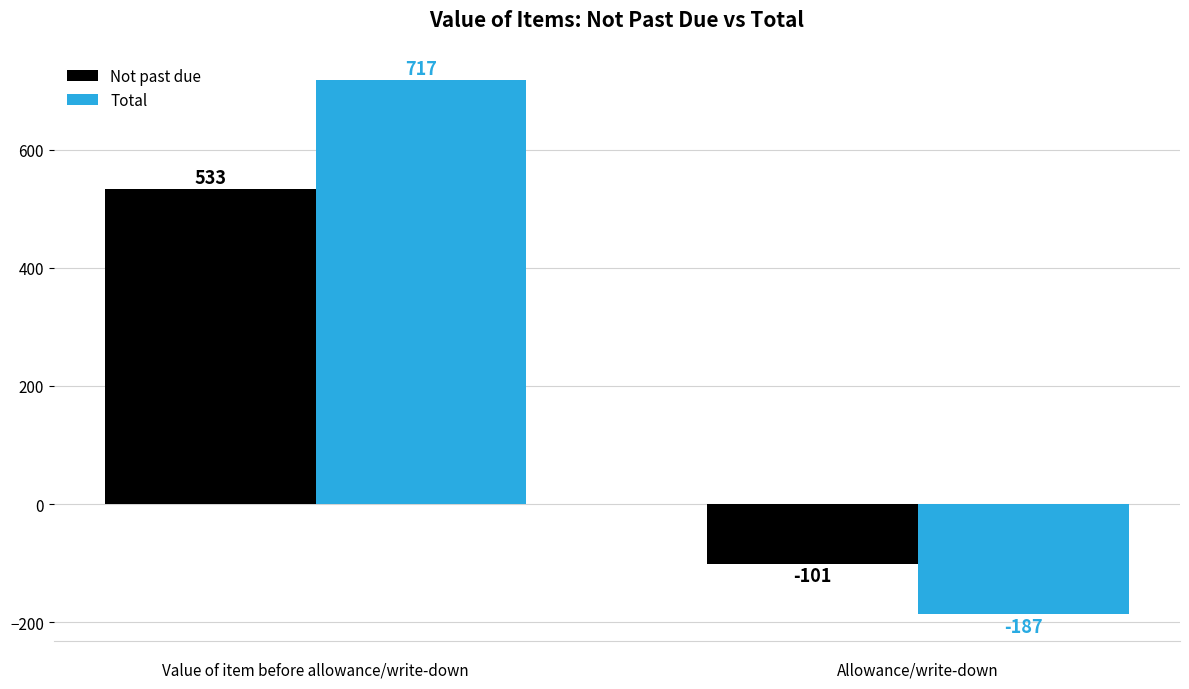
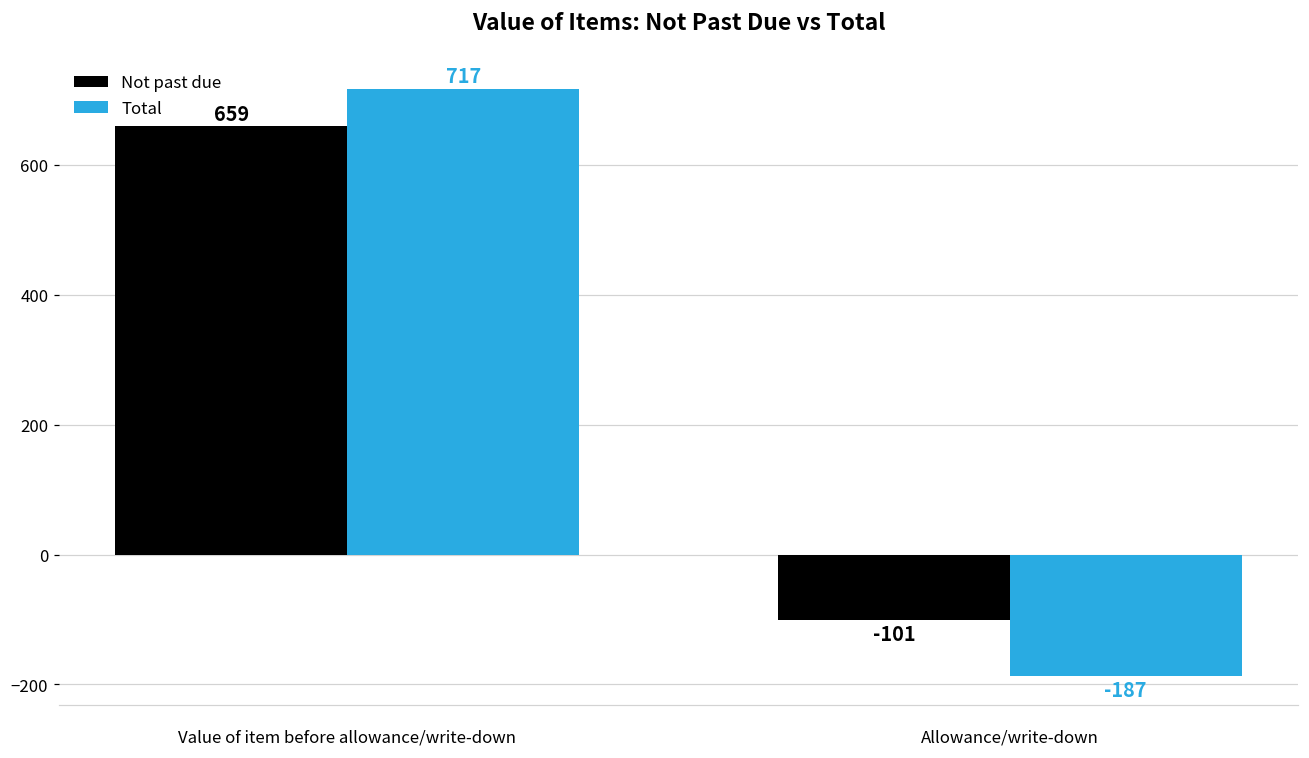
Not past due, Value of item before allowance/write-down: 533 -> 659
